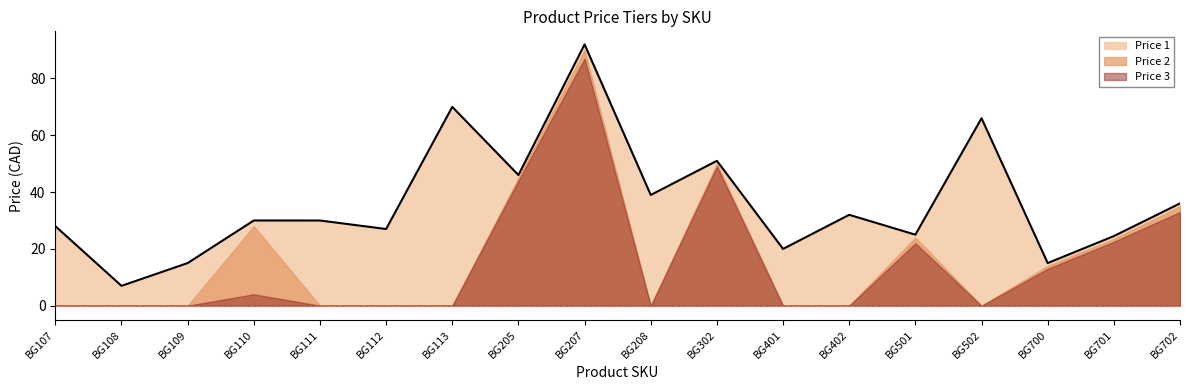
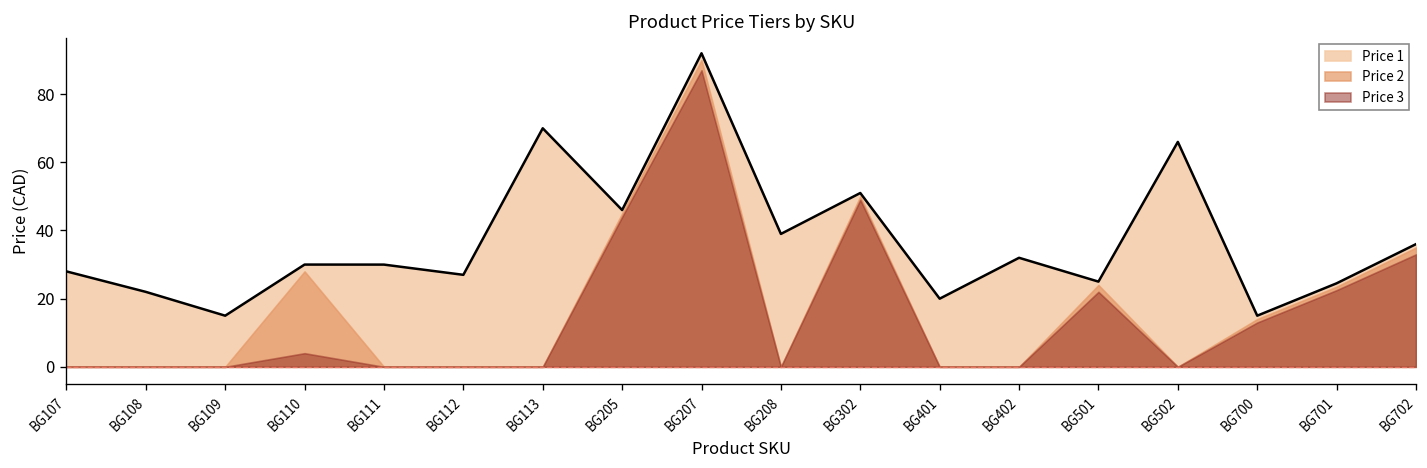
Price 1, BG108: 7 -> 22
